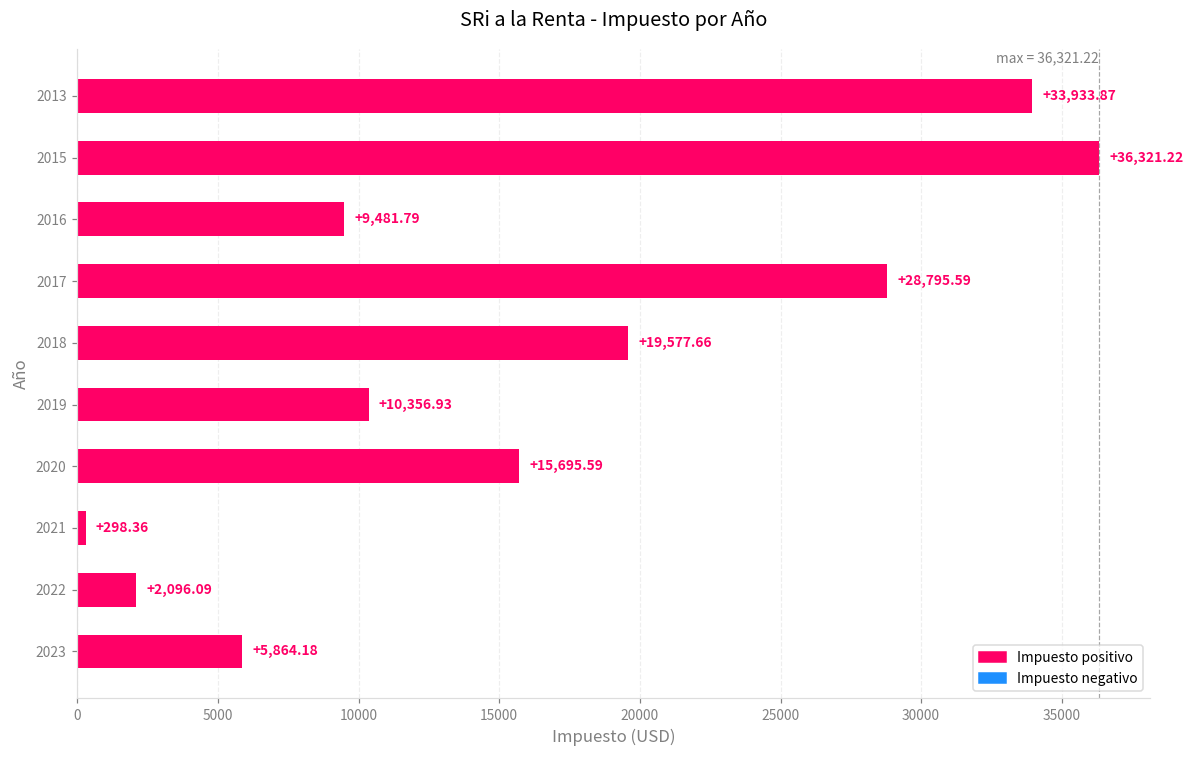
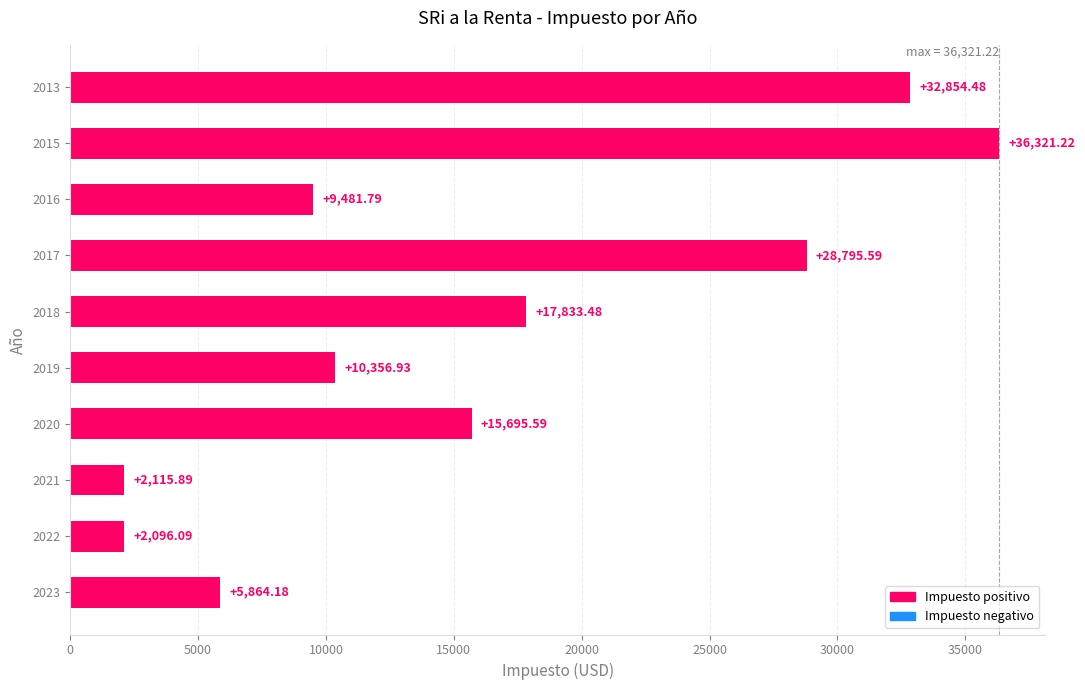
2013: +33,933.87 -> +32,854.48
2018: +19,577.66 -> +17,833.48
2021: +298.36 -> +2,115.89
